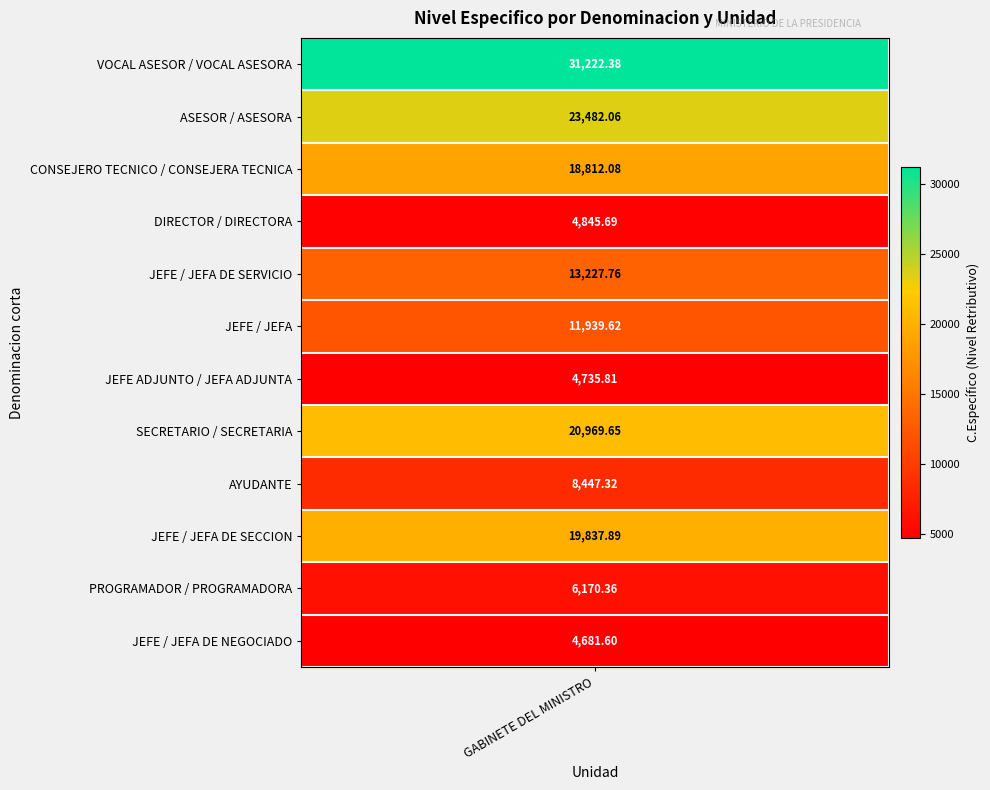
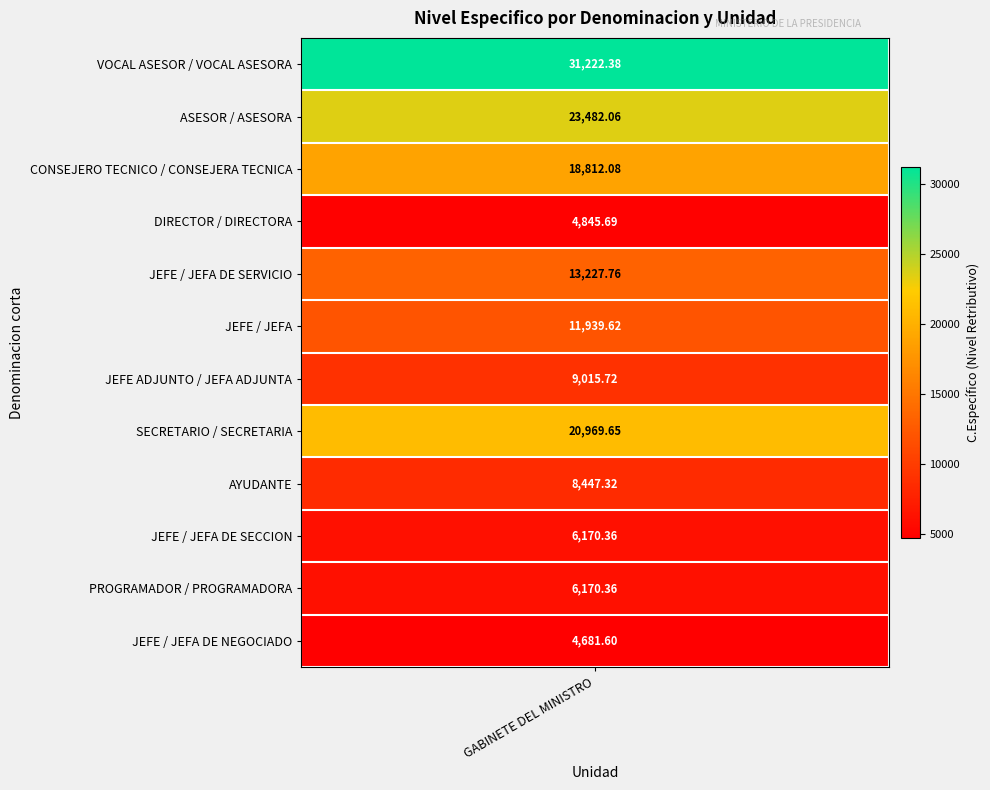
JEFE ADJUNTO / JEFA ADJUNTA, GABINETE DEL MINISTRO: 4,735.81 -> 9,015.72
JEFE / JEFA DE SECCION, GABINETE DEL MINISTRO: 19,837.89 -> 6,170.36
